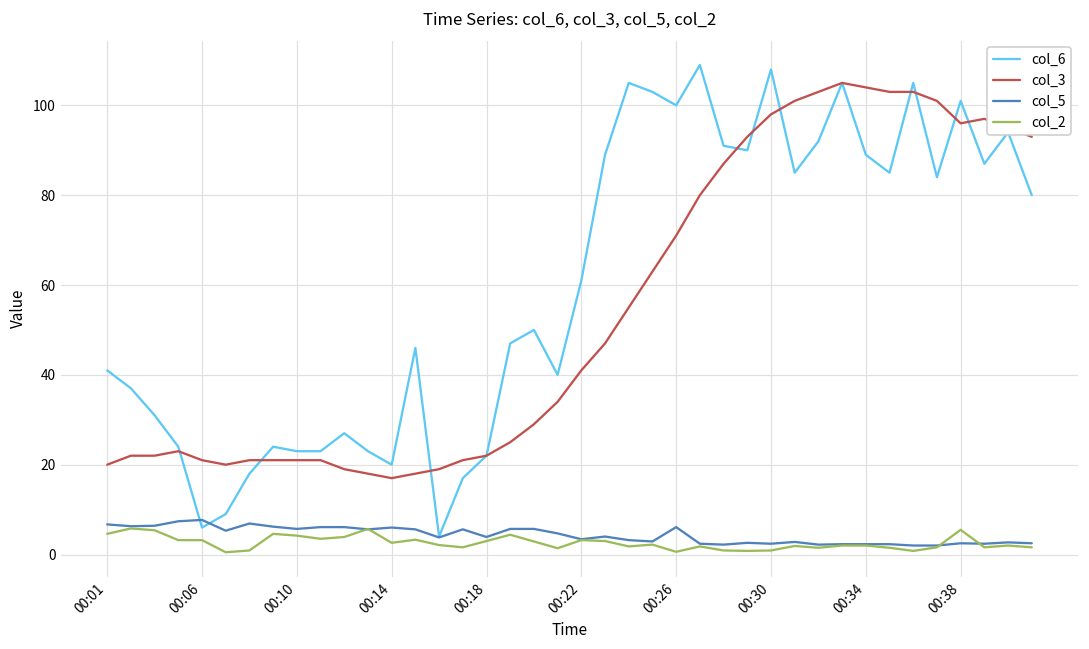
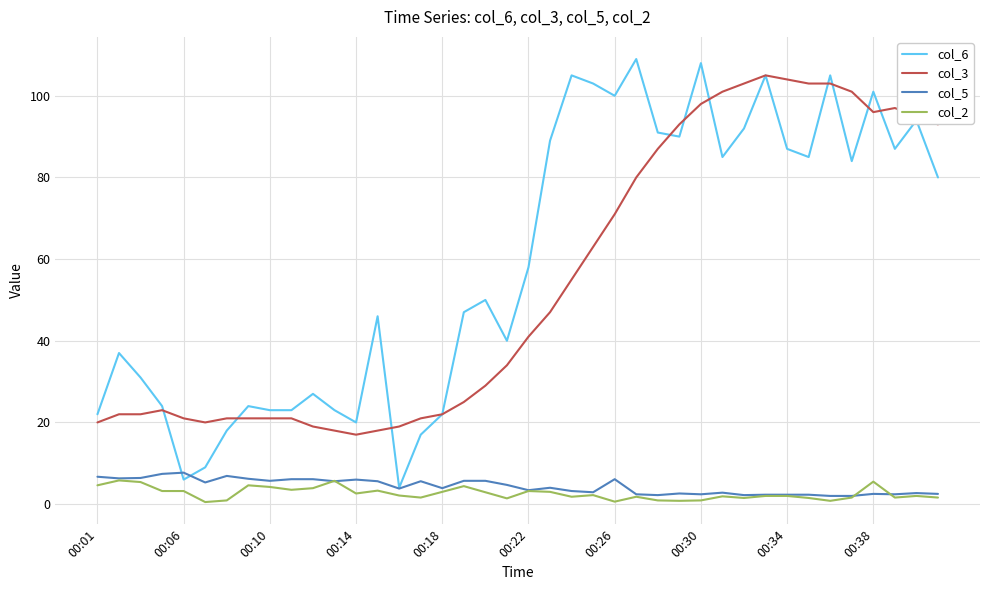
col_6, 00:01: 41 -> 22
col_6, 00:22: 61 -> 58
col_6, 00:34: 89 -> 87
